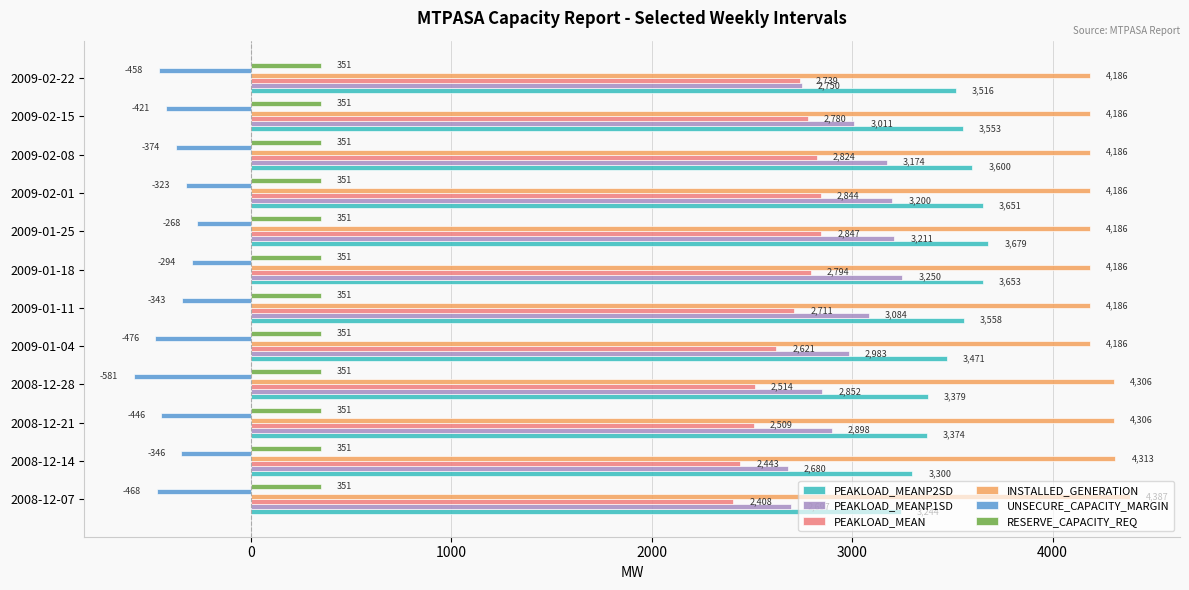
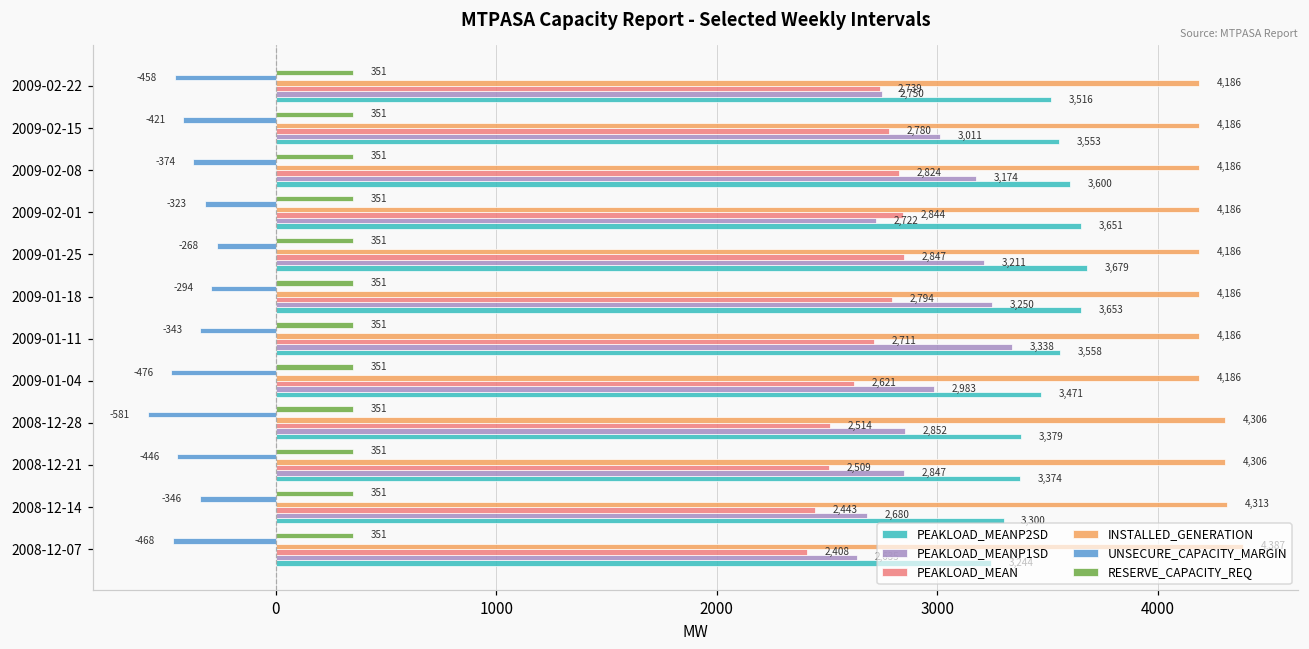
PEAKLOAD_MEANP1SD, 2009-02-01: 3,200 -> 2,722
PEAKLOAD_MEANP1SD, 2009-01-11: 3,084 -> 3,338
PEAKLOAD_MEANP1SD, 2008-12-21: 2,898 -> 2,847
PEAKLOAD_MEANP1SD, 2008-12-07: 2700 -> 2640
